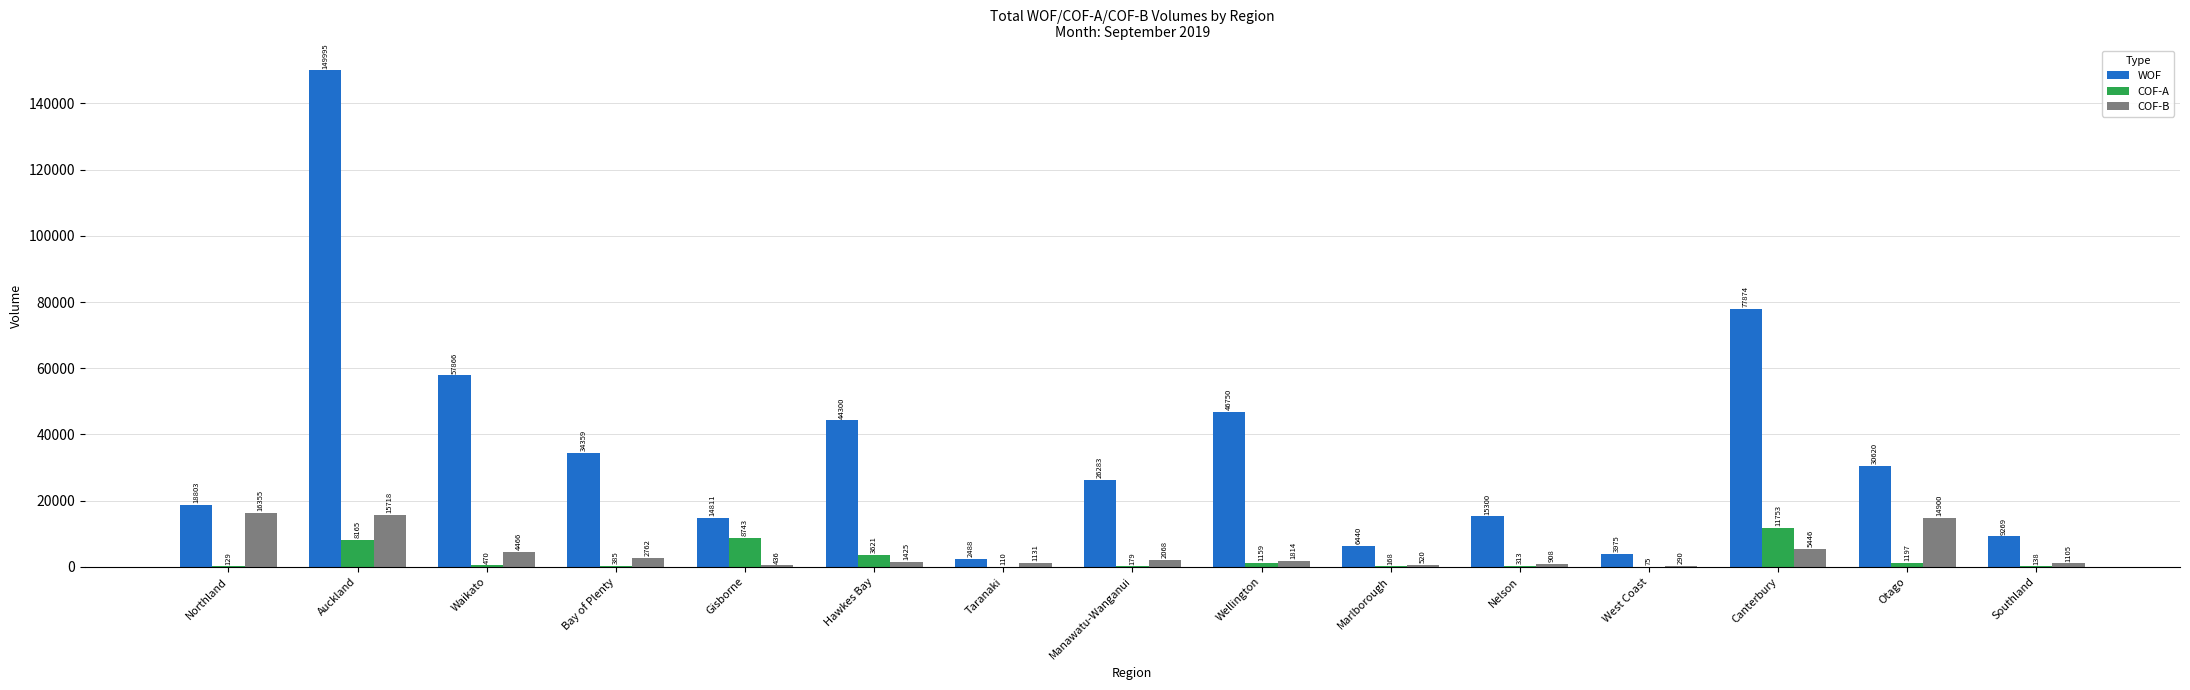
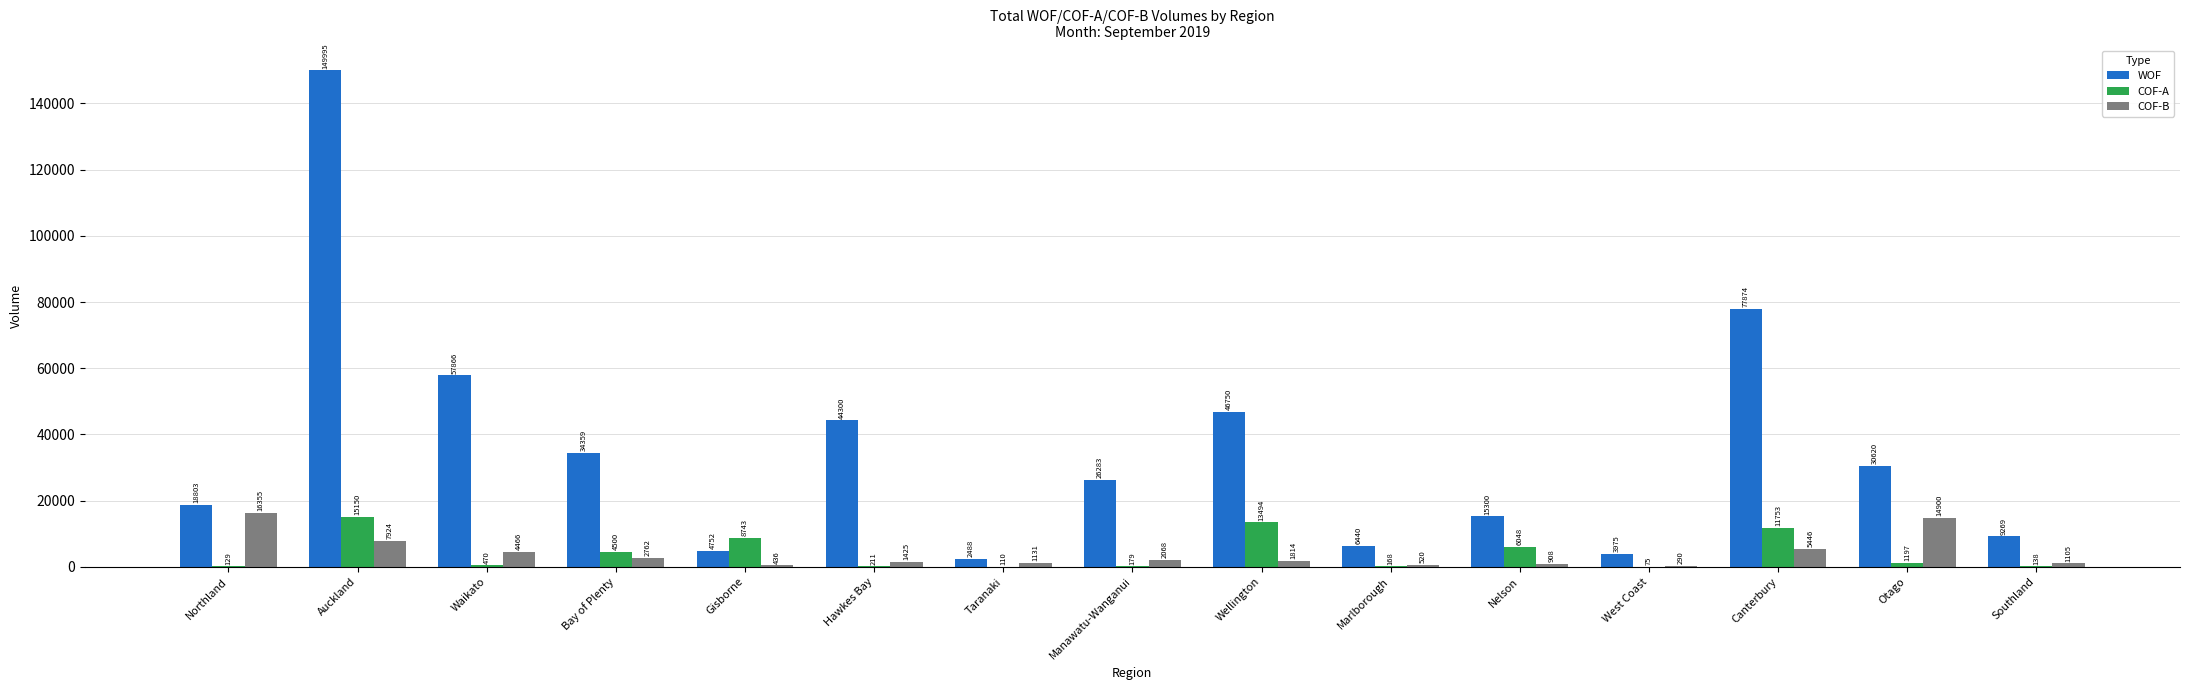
COF-A, Auckland: 8165 -> 15150
COF-B, Auckland: 15718 -> 7924
COF-A, Bay of Plenty: 385 -> 4500
WOF, Gisborne: 14811 -> 4752
COF-A, Hawkes Bay: 3621 -> 211
COF-A, Wellington: 1159 -> 13494
COF-A, Nelson: 313 -> 6048
